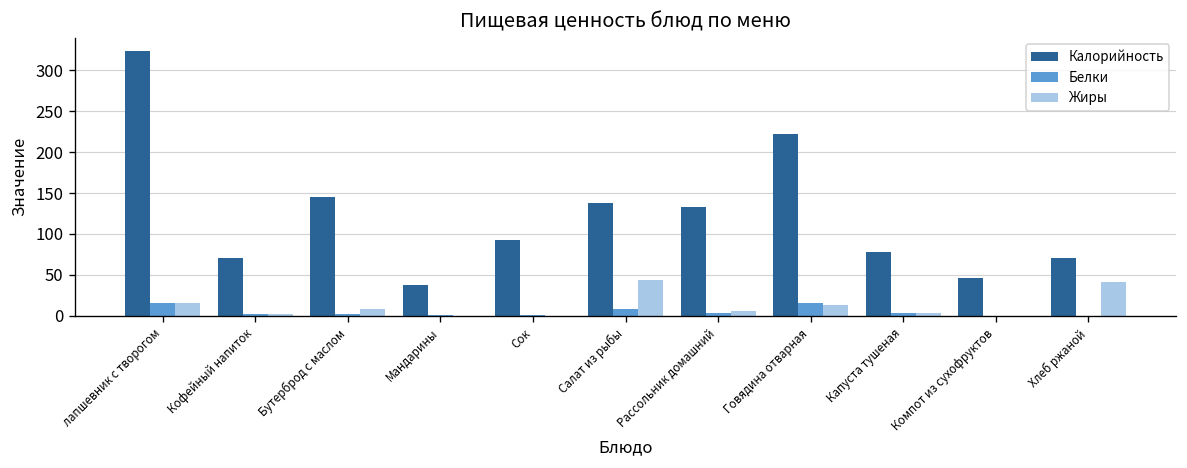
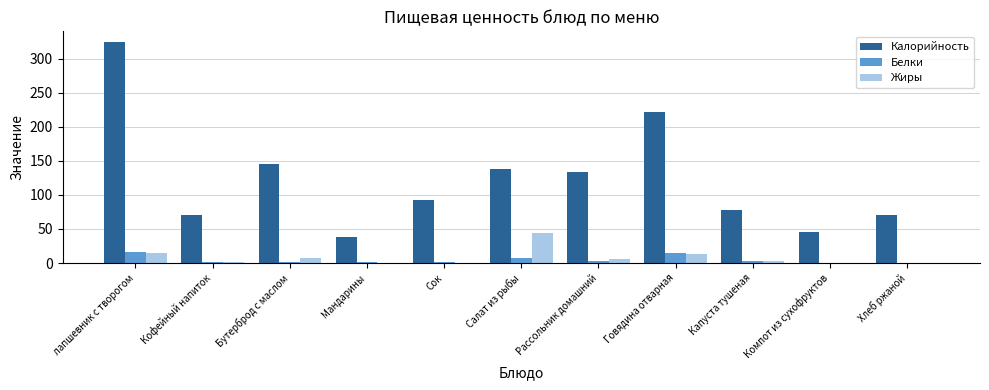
Жиры, Хлеб ржаной: 40 -> 0
